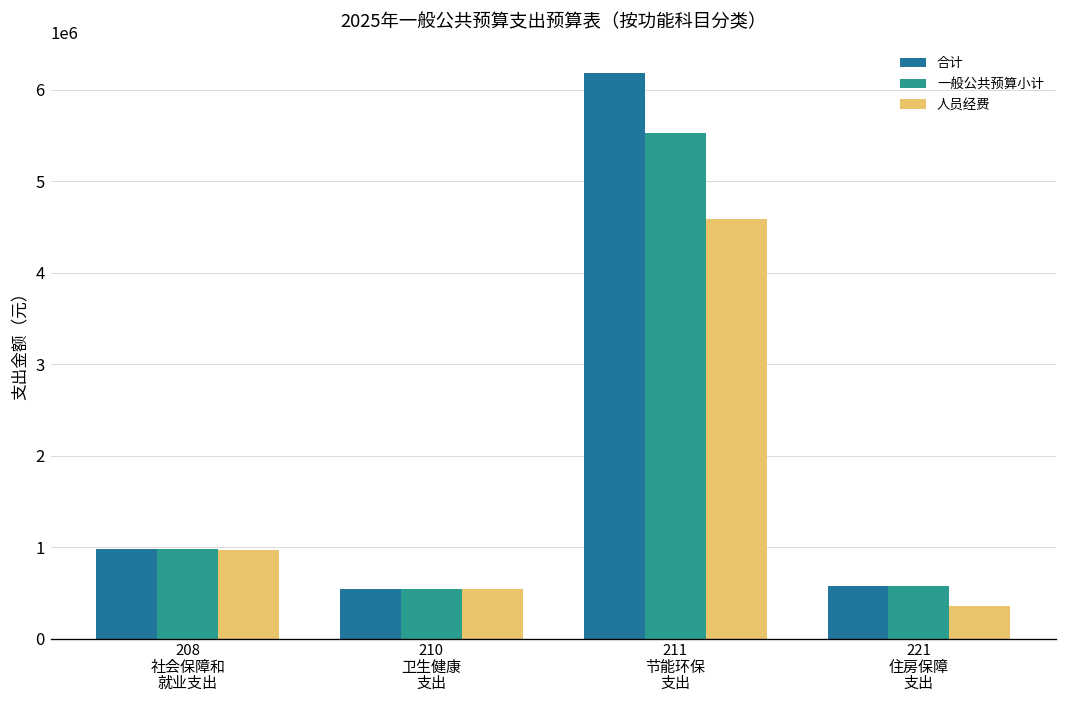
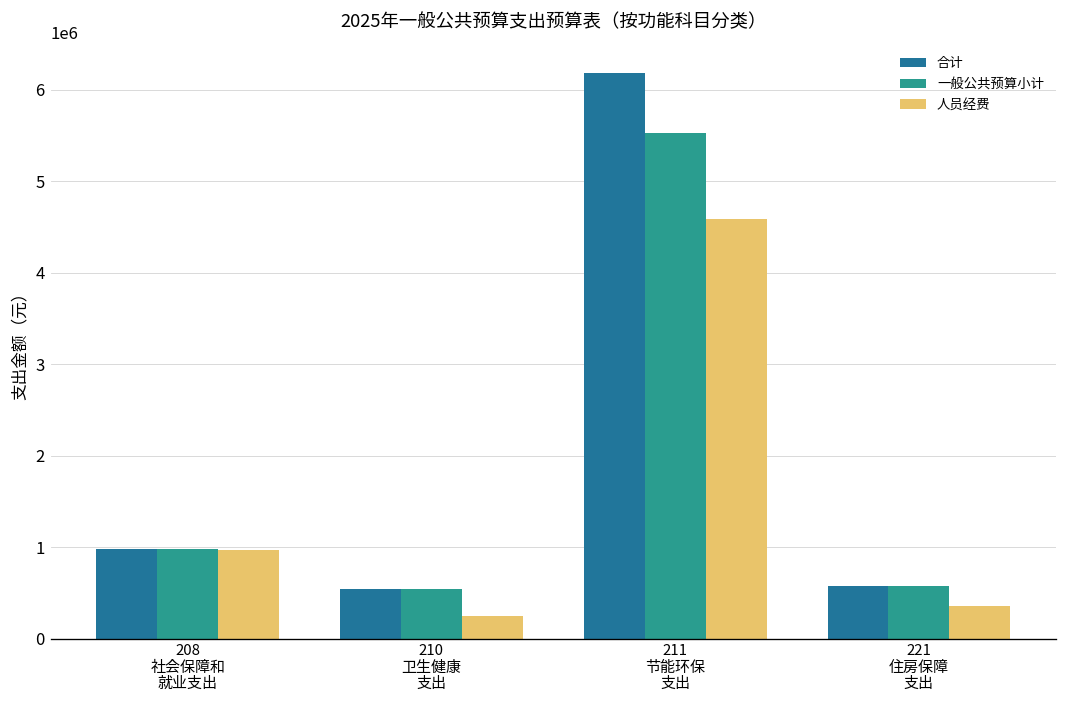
人员经费, 210 卫生健康 支出: 500000 -> 200000
